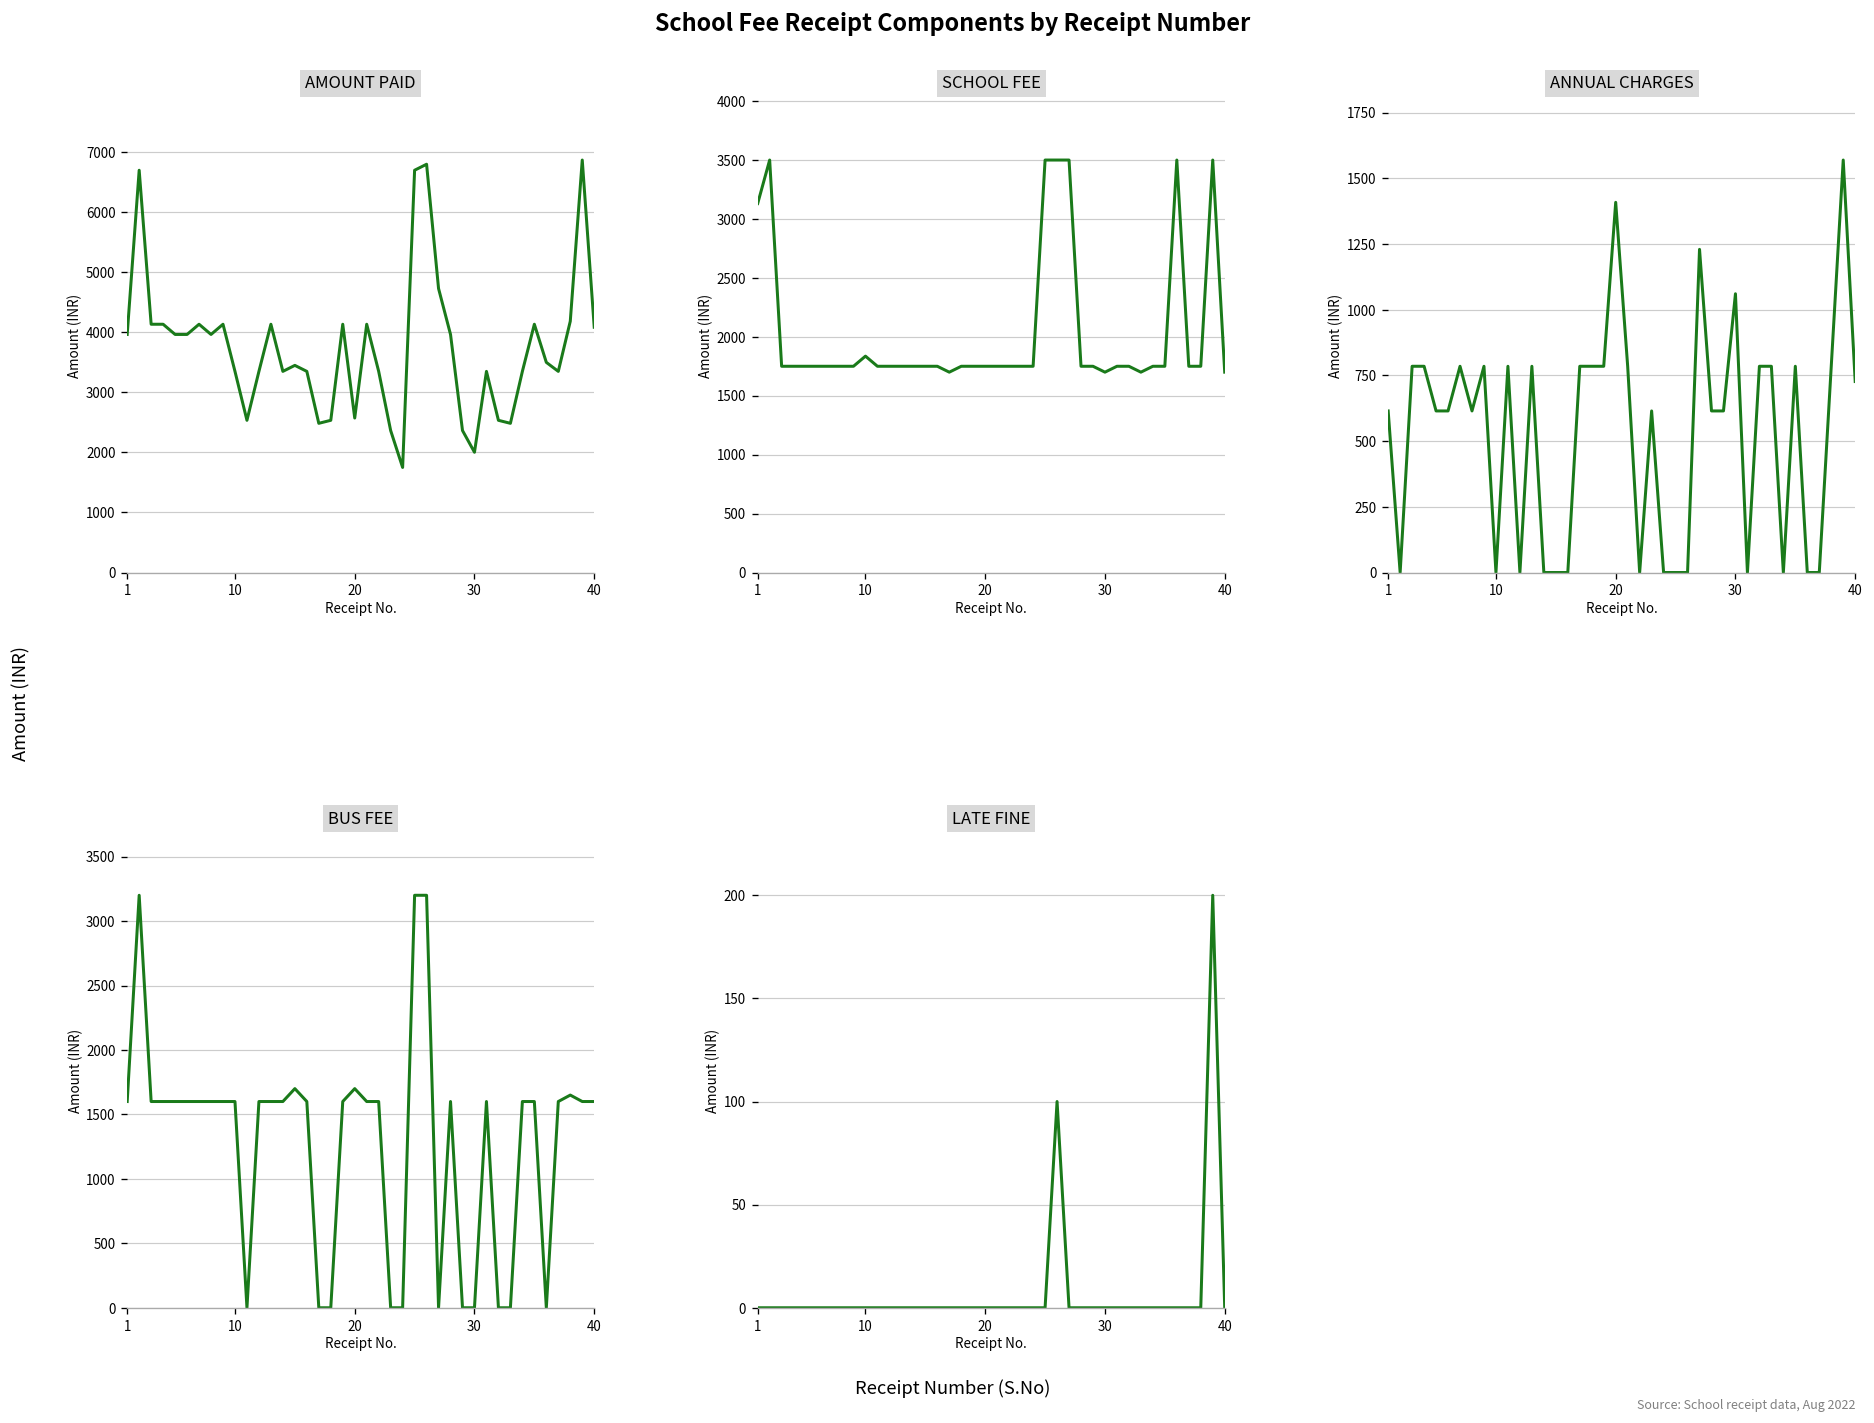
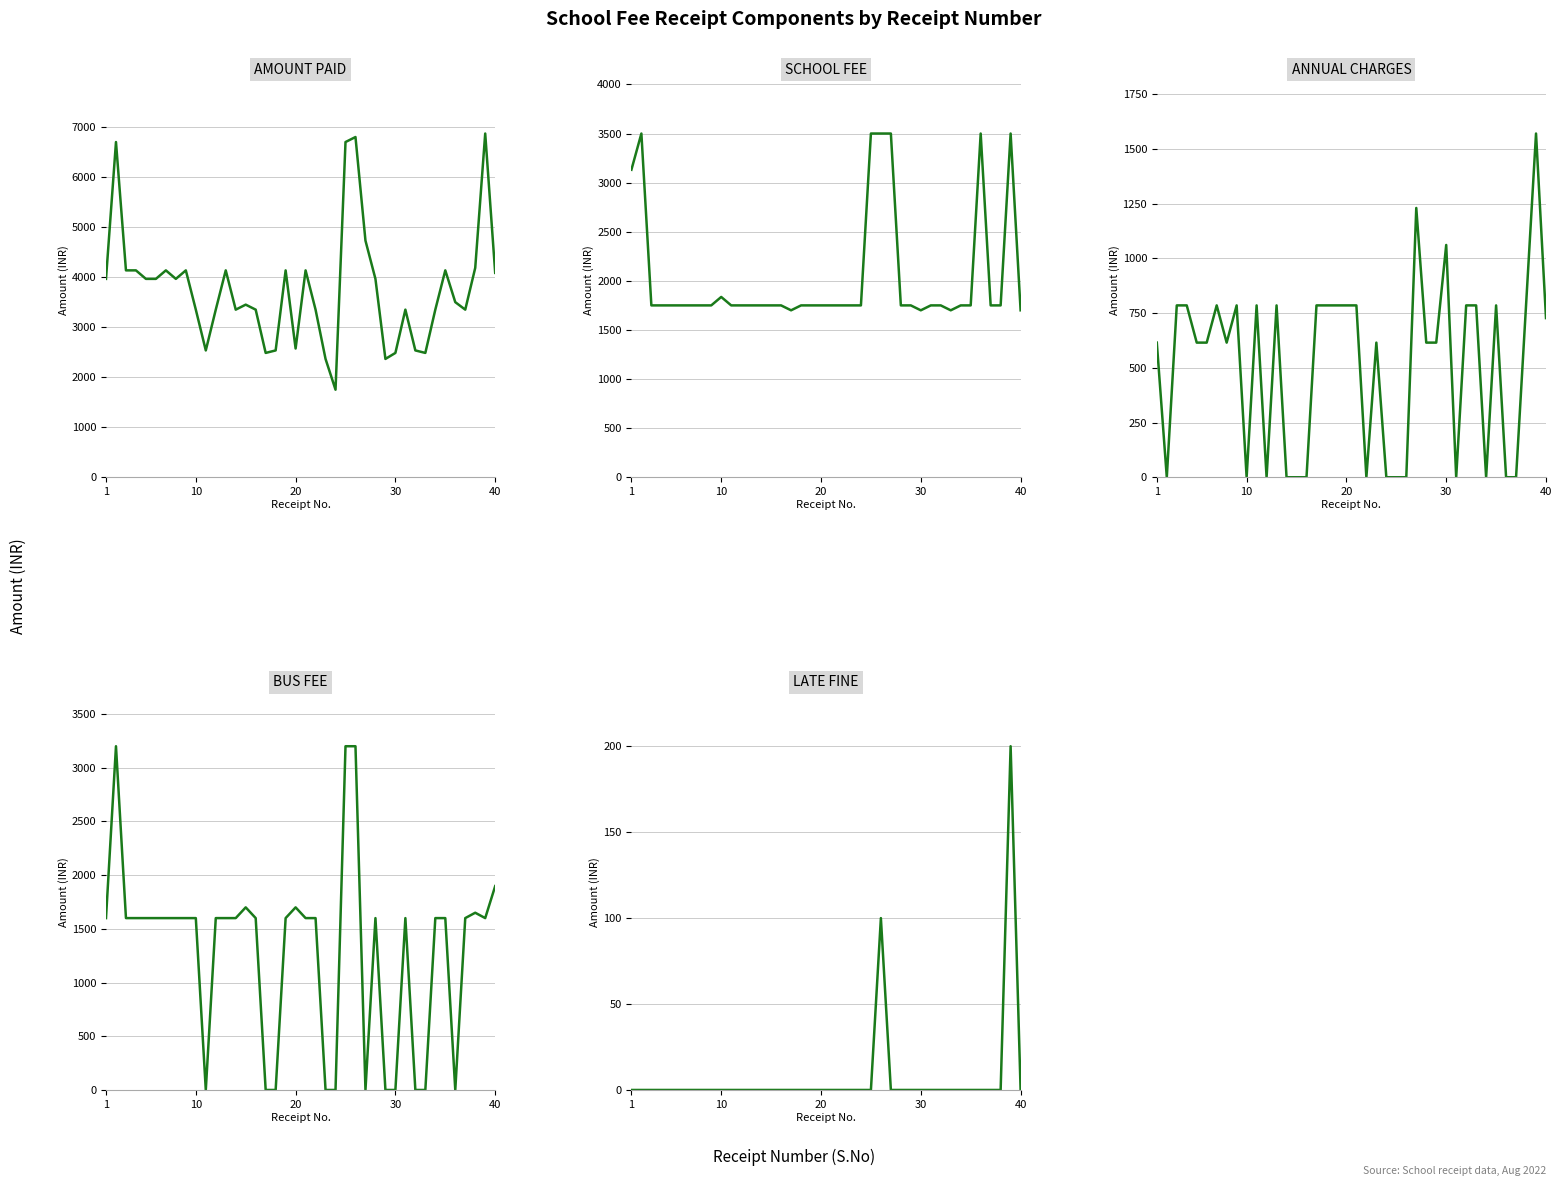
AMOUNT PAID, 30: 2000 -> 2500
ANNUAL CHARGES, 20: 1410 -> 790
BUS FEE, 40: 1600 -> 1900
